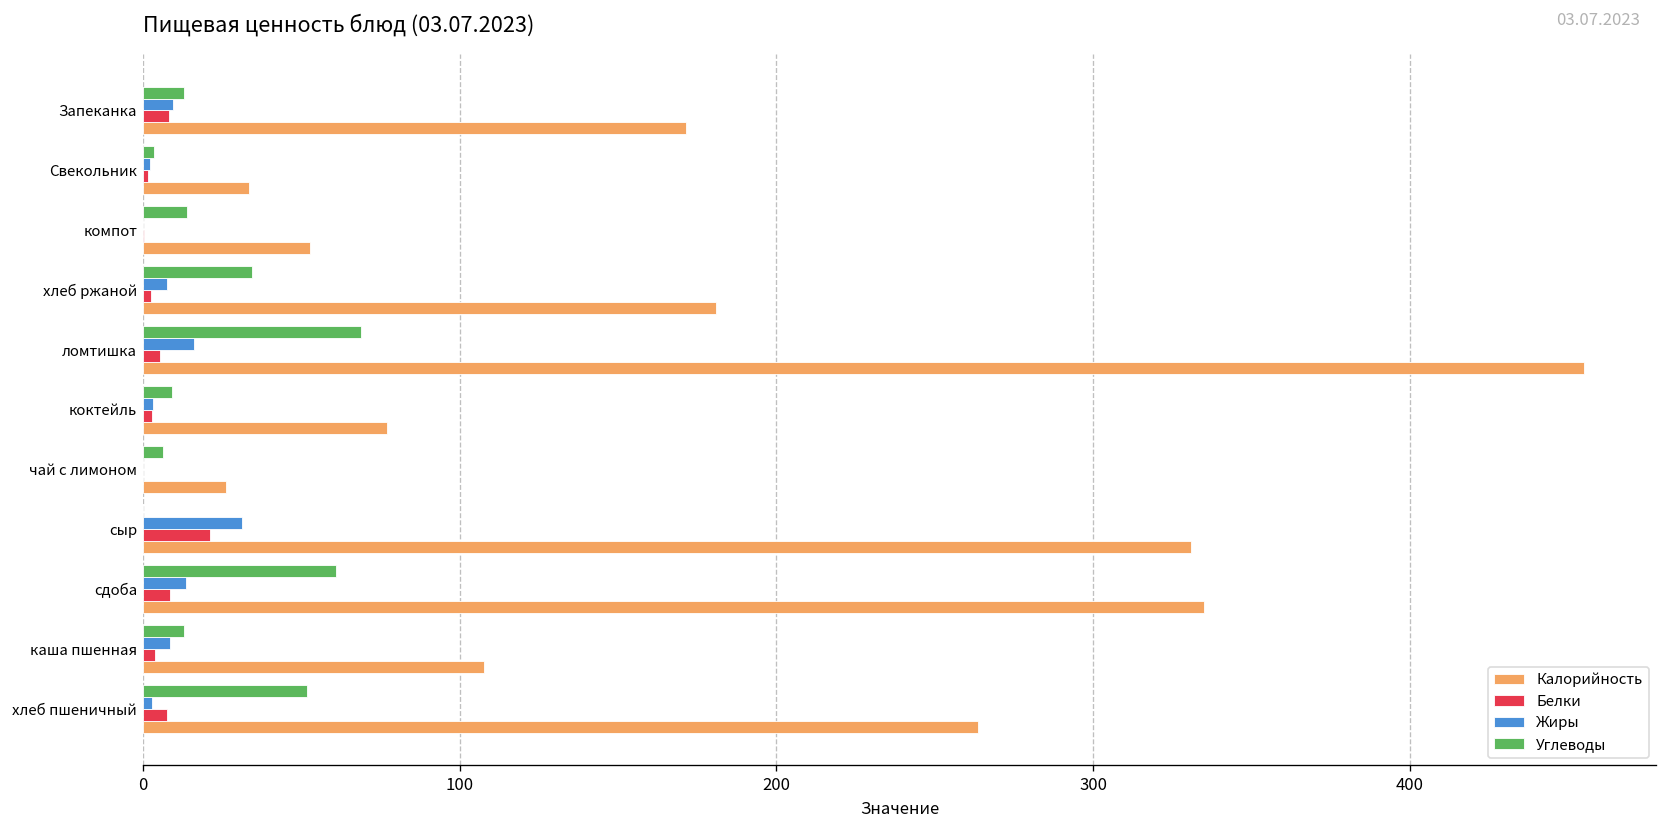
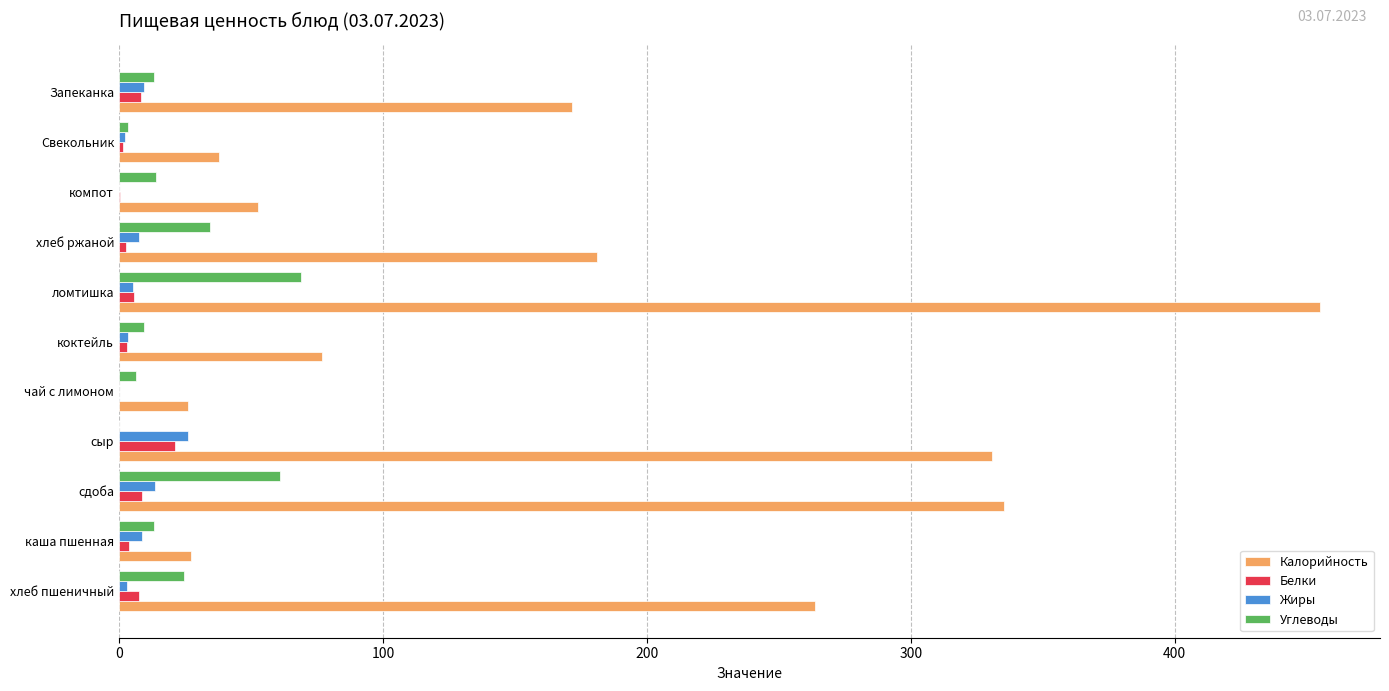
Калорийность, Свекольник: 33 -> 38
Жиры, ломтишка: 16 -> 5
Жиры, сыр: 31 -> 26
Калорийность, каша пшенная: 108 -> 27
Углеводы, хлеб пшеничный: 52 -> 25
